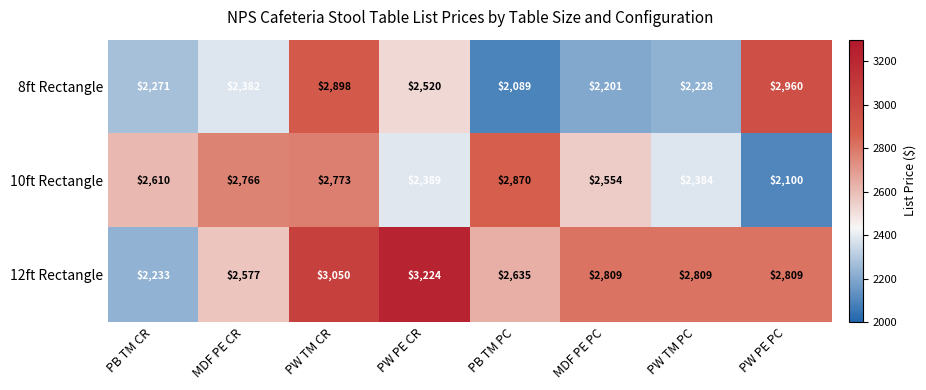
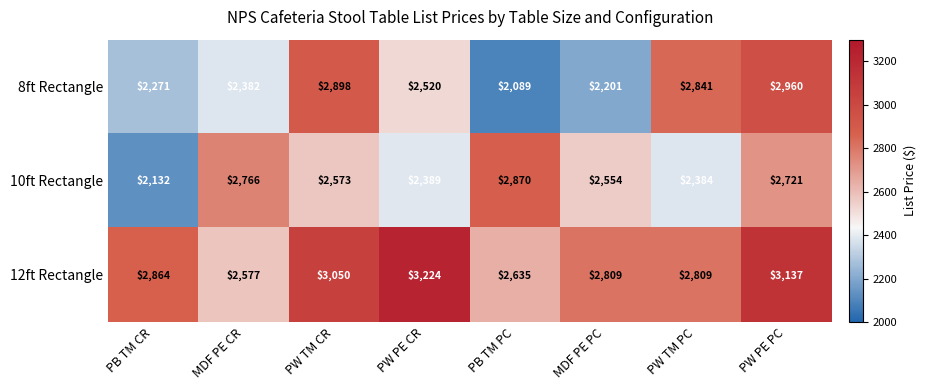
8ft Rectangle, PW TM PC: $2,228 -> $2,841
10ft Rectangle, PB TM CR: $2,610 -> $2,132
10ft Rectangle, PW TM CR: $2,773 -> $2,573
10ft Rectangle, PW PE PC: $2,100 -> $2,721
12ft Rectangle, PB TM CR: $2,233 -> $2,864
12ft Rectangle, PW PE PC: $2,809 -> $3,137
